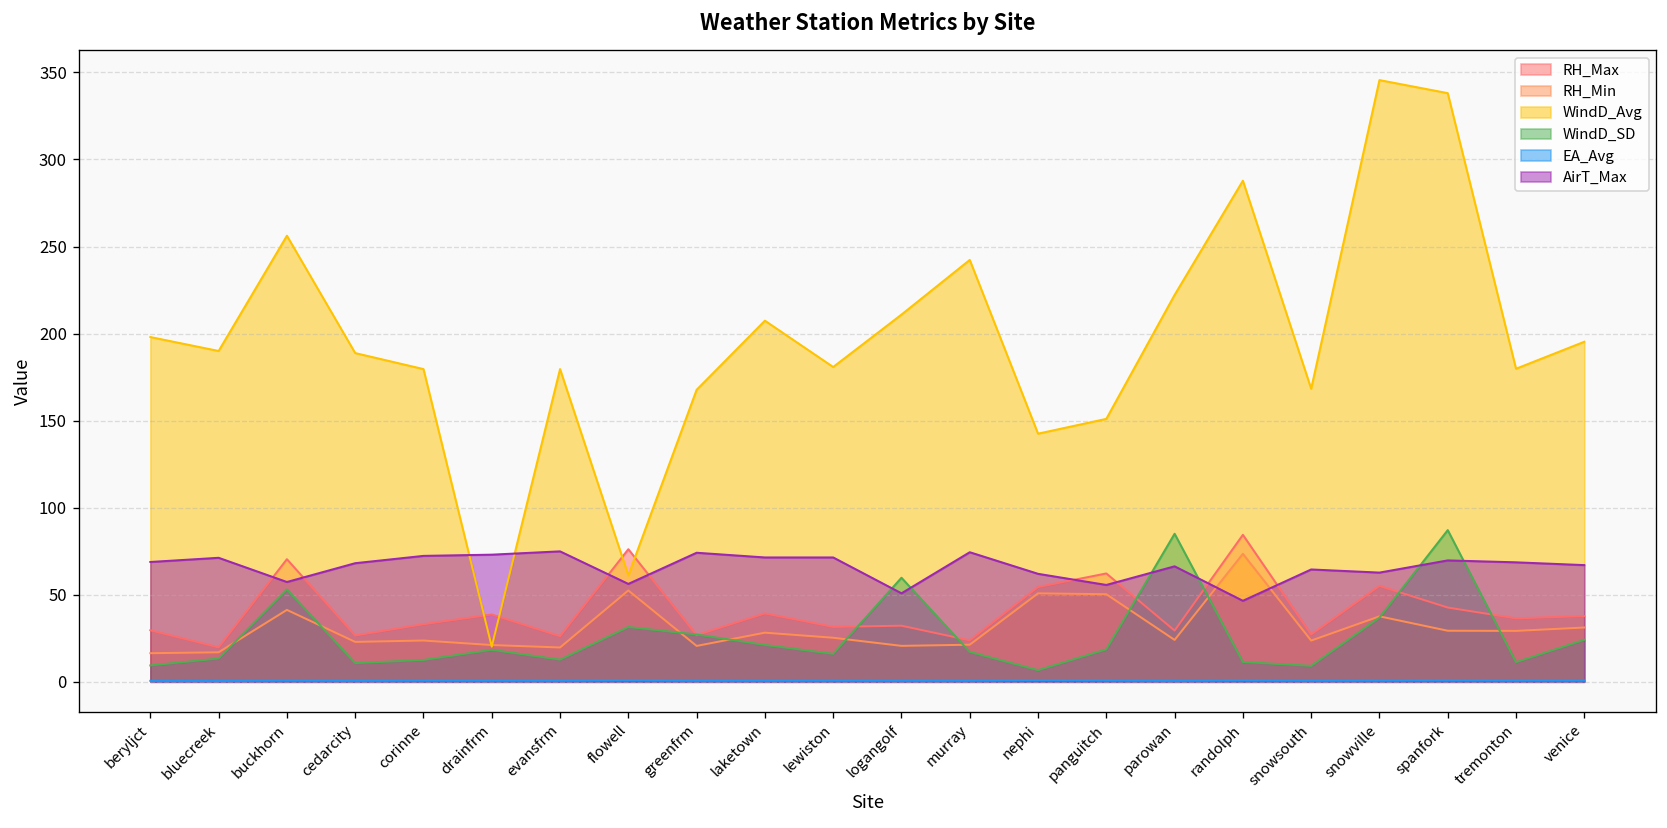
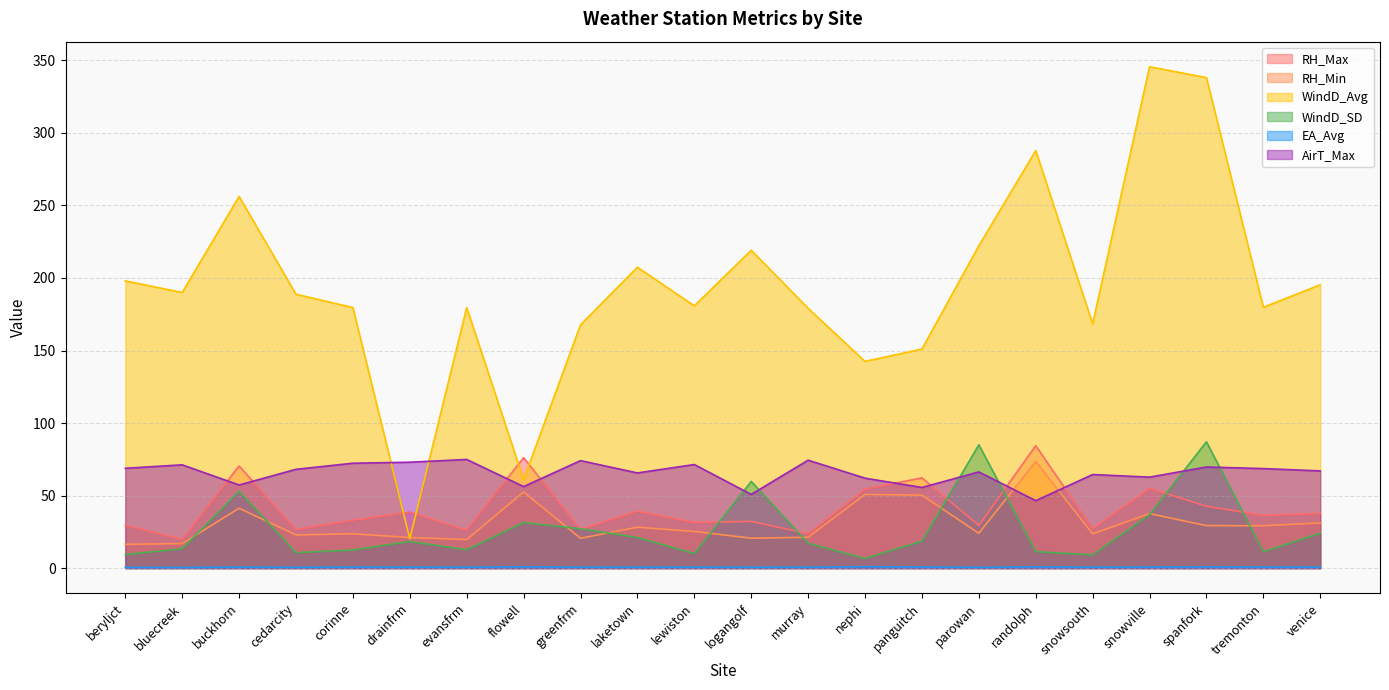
AirT_Max, laketown: 71 -> 66
WindD_SD, lewiston: 16 -> 10
WindD_Avg, logangolf: 211 -> 219
WindD_Avg, murray: 242 -> 179
